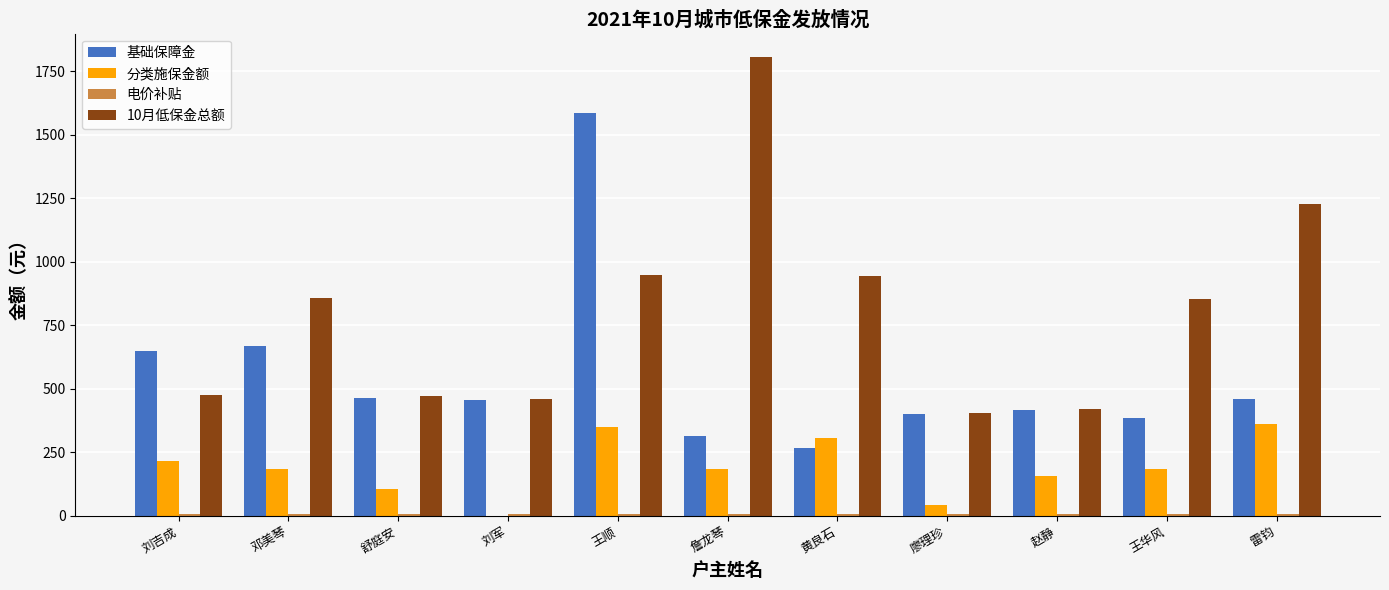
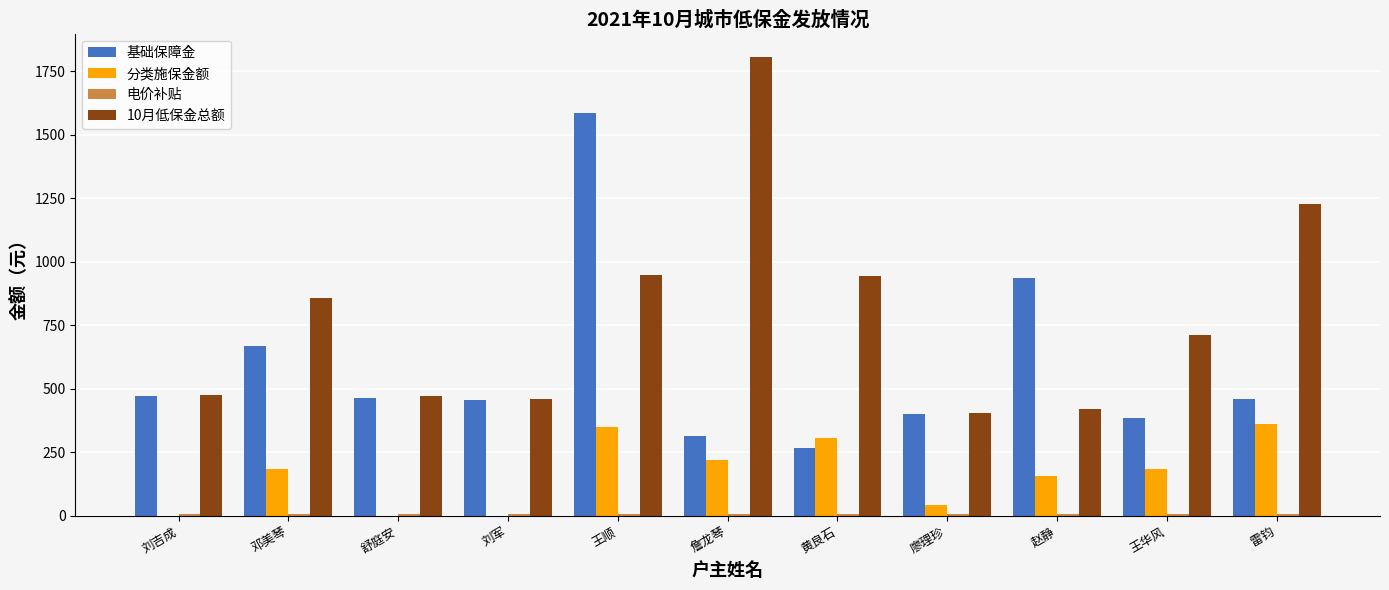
基础保障金, 刘吉成: 650 -> 470
分类施保金额, 刘吉成: 220 -> 0
分类施保金额, 舒庭安: 110 -> 0
分类施保金额, 詹龙琴: 180 -> 220
基础保障金, 赵静: 420 -> 940
10月低保金总额, 王华风: 860 -> 710
